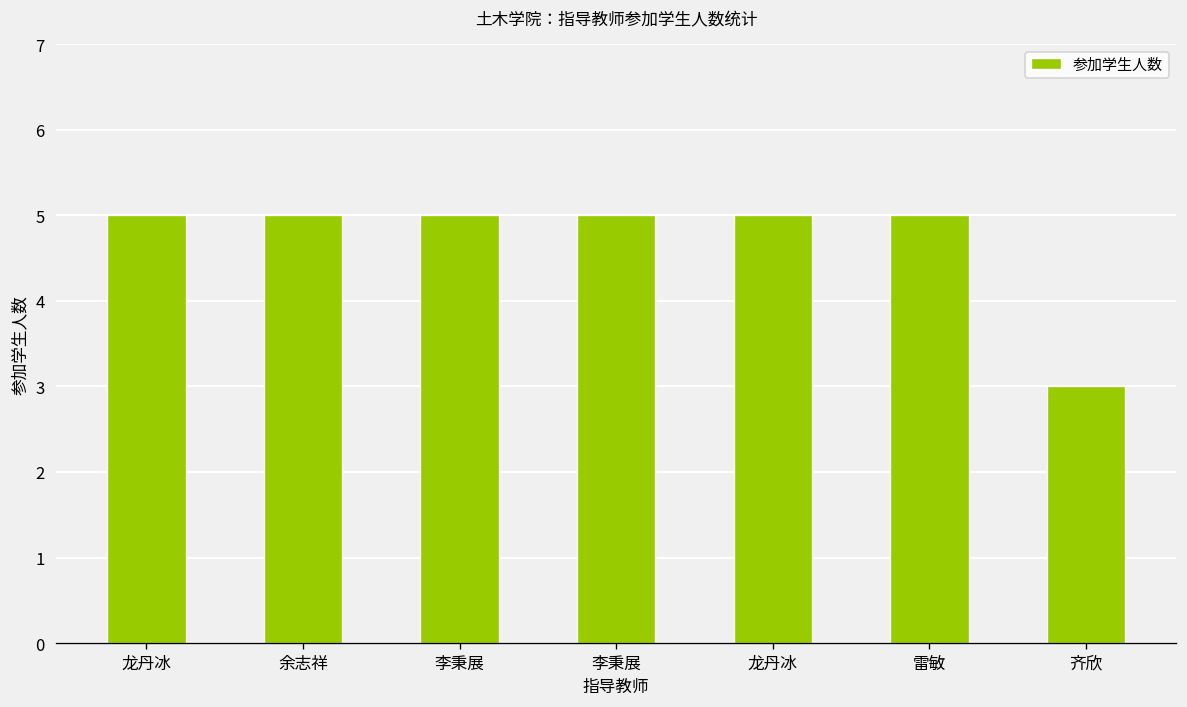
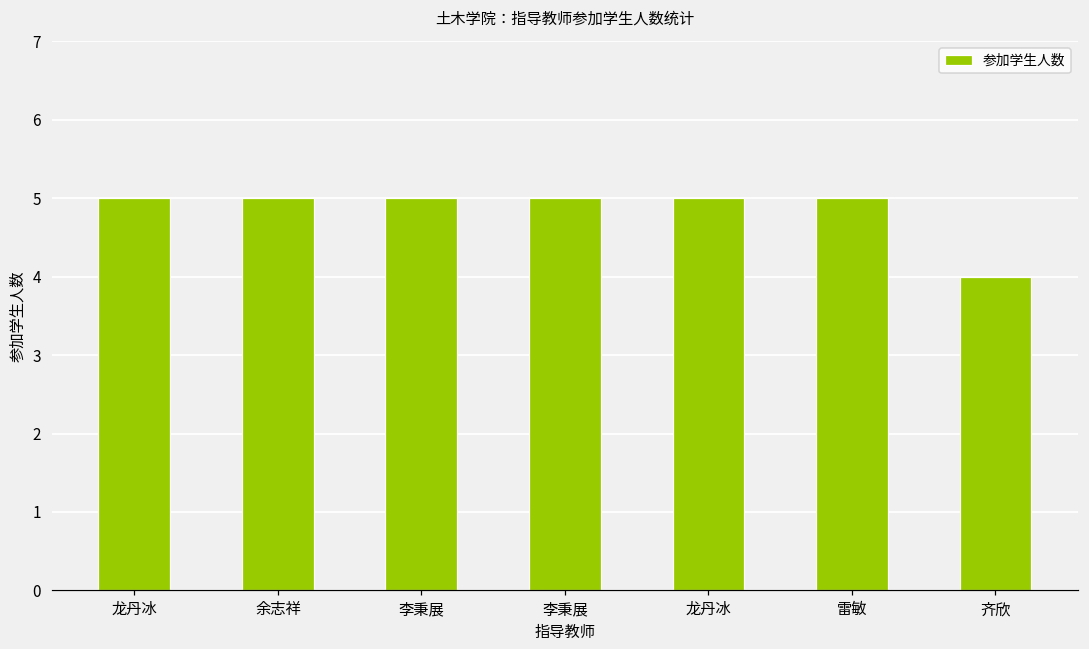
齐欣: 3 -> 4
